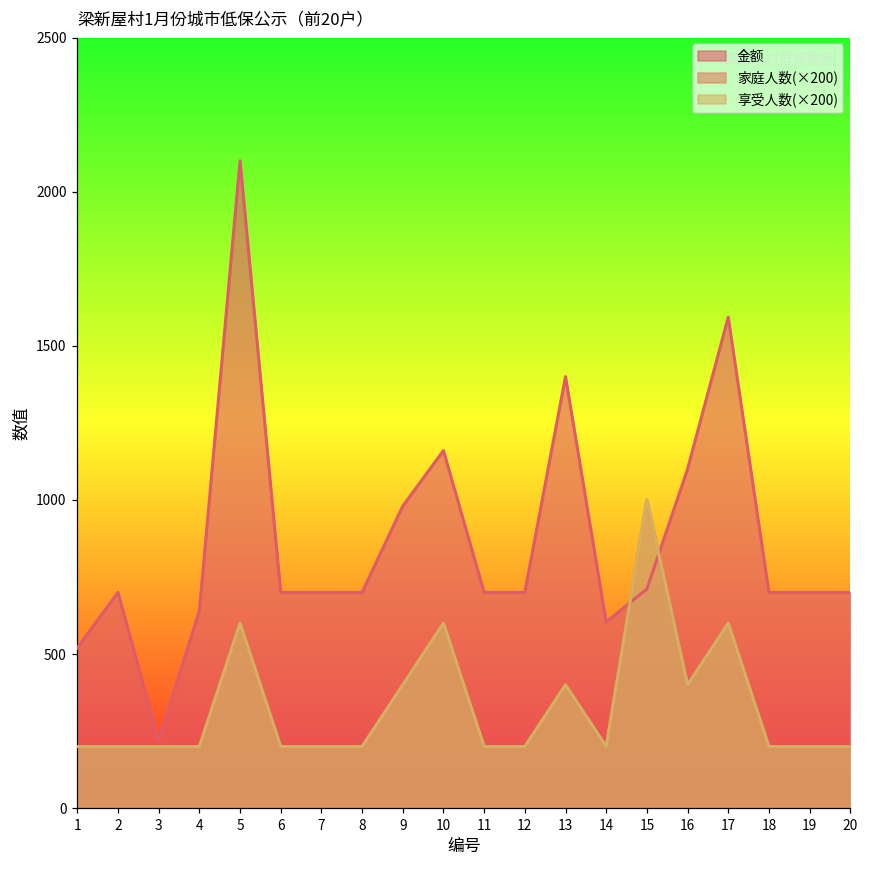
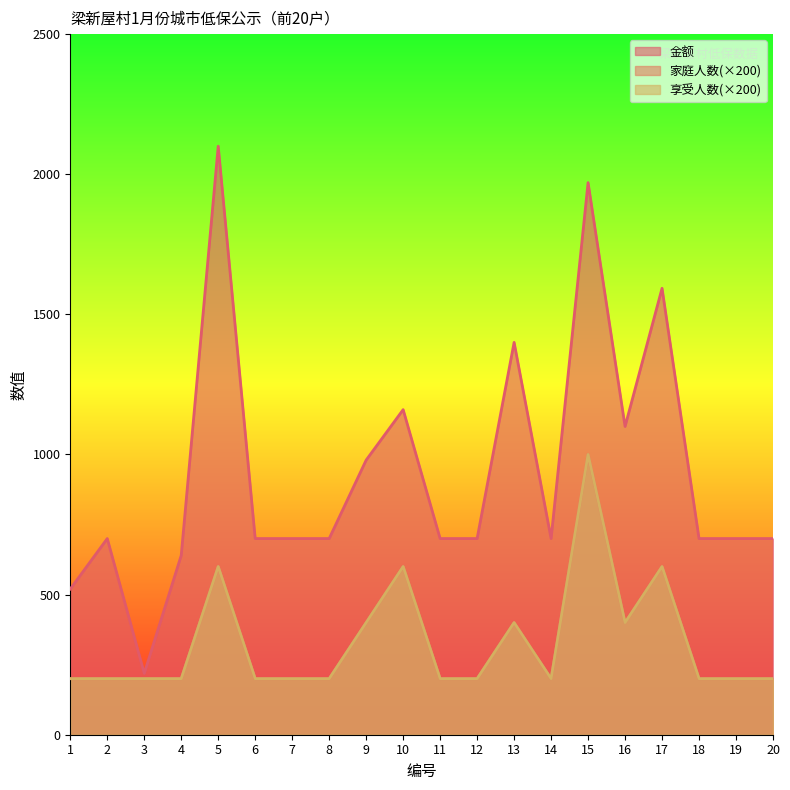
金额, 14: 600 -> 700
金额, 15: 710 -> 1970
